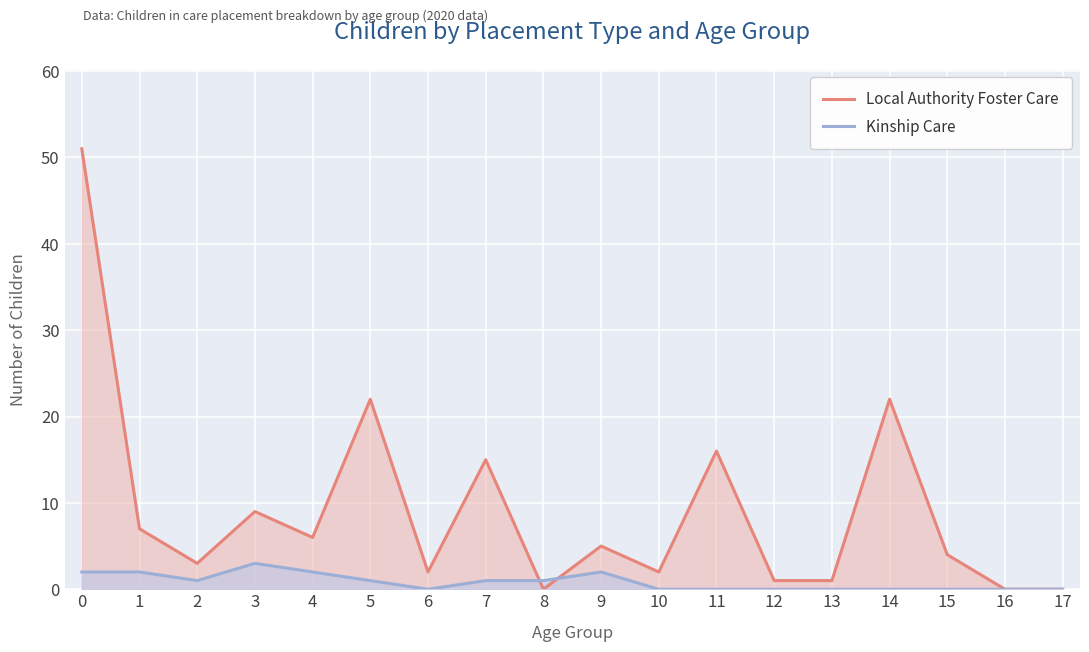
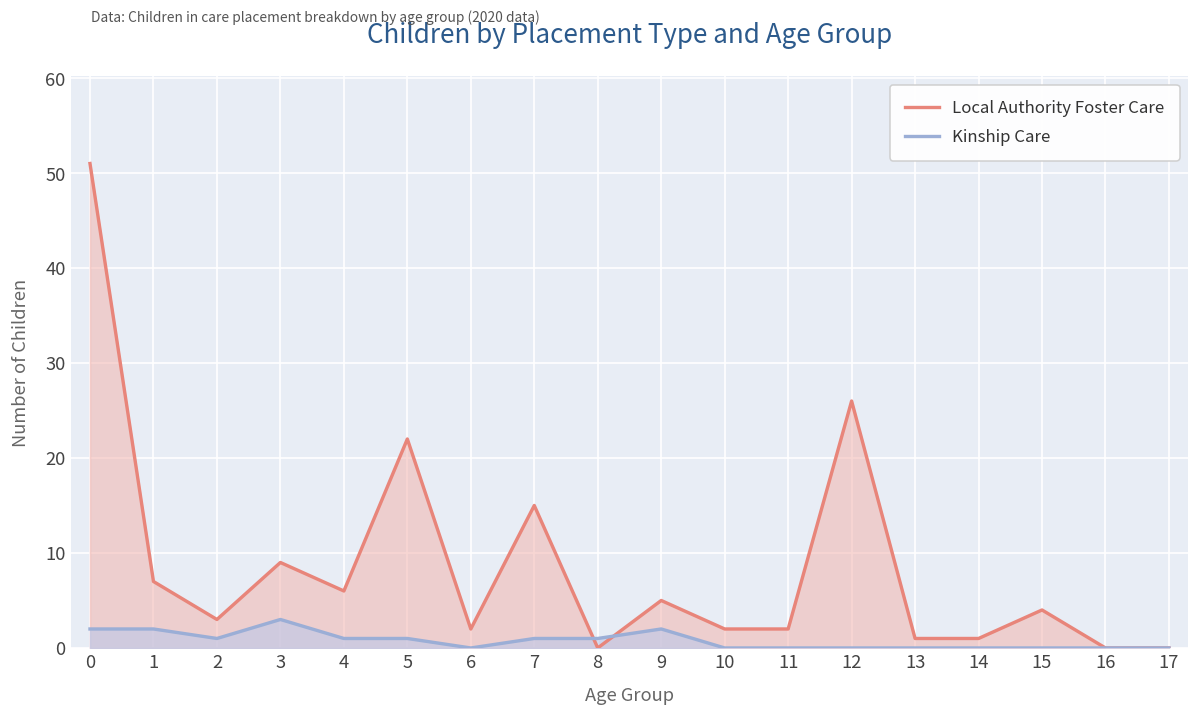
Kinship Care, 4: 2 -> 1
Local Authority Foster Care, 11: 16 -> 2
Local Authority Foster Care, 12: 1 -> 26
Local Authority Foster Care, 14: 22 -> 1
